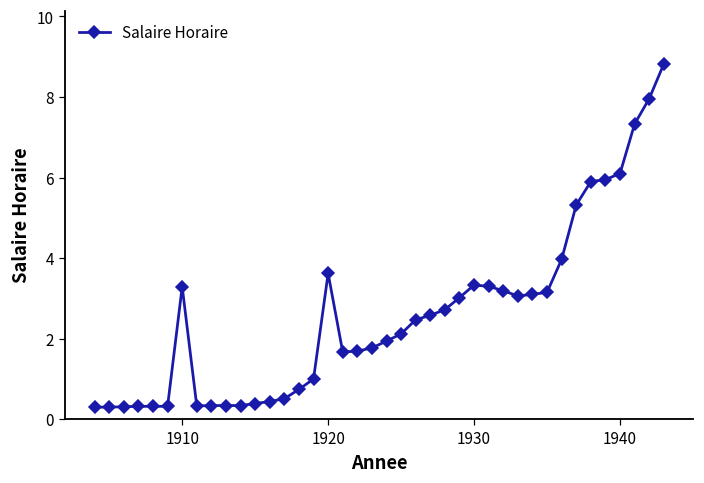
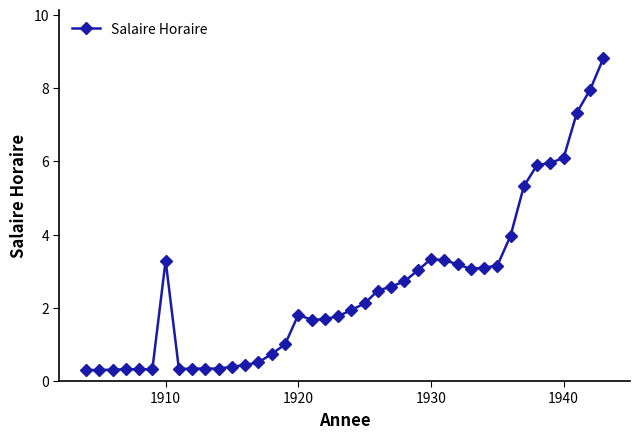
1920: 3.6 -> 1.8
